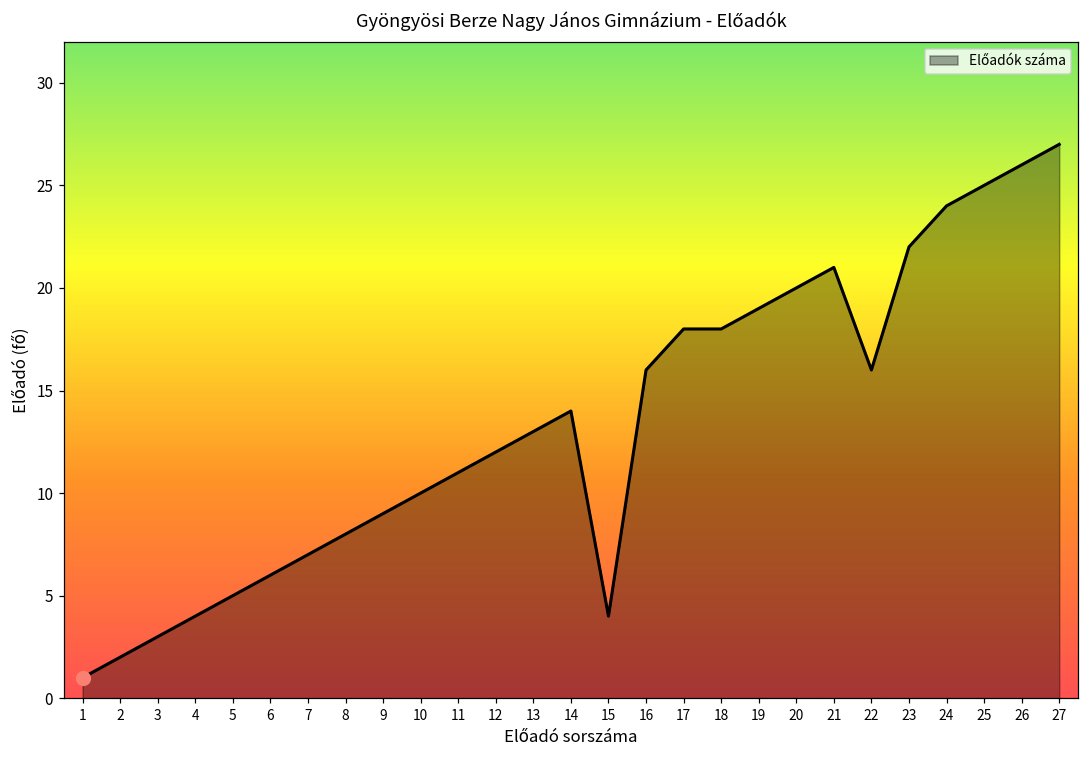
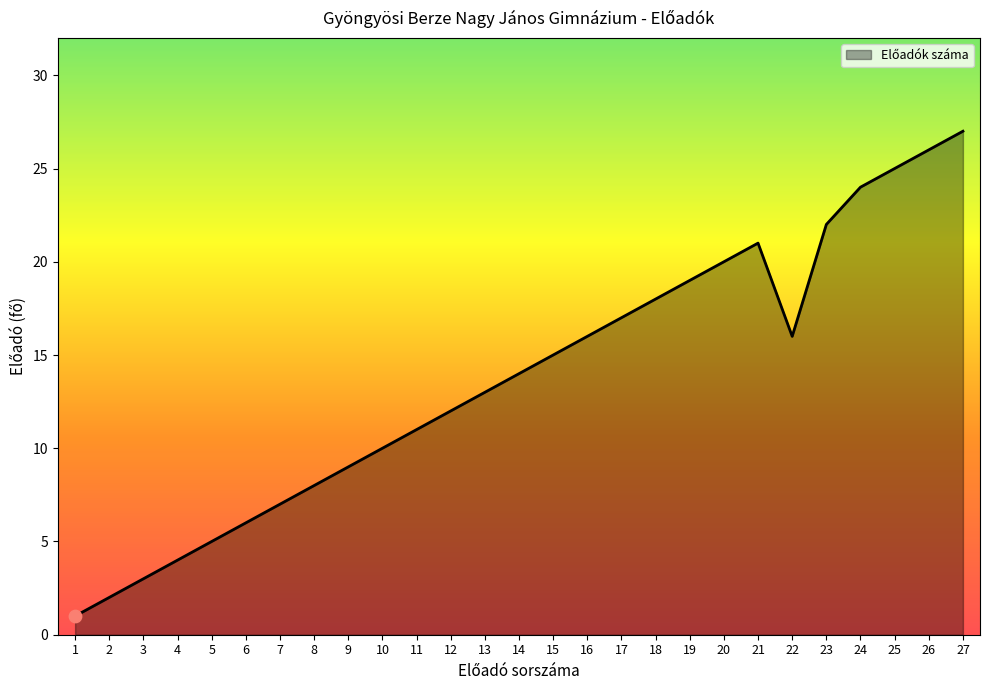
Előadók száma, 15: 4 -> 15
Előadók száma, 17: 18 -> 17
